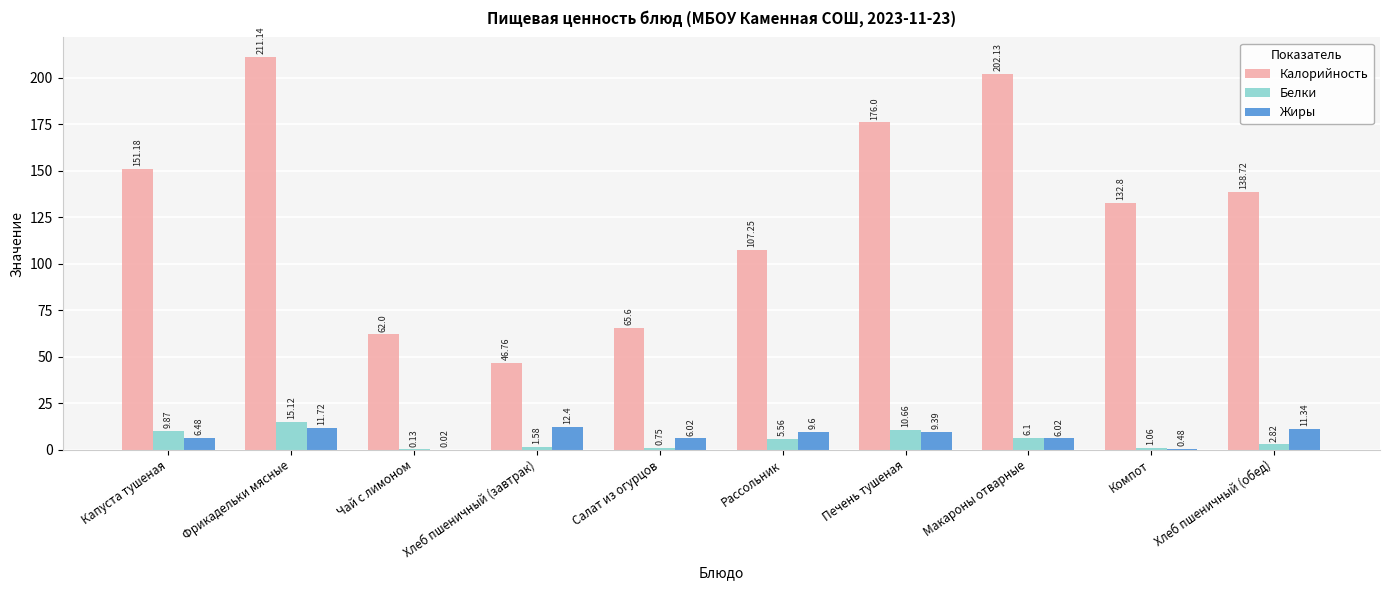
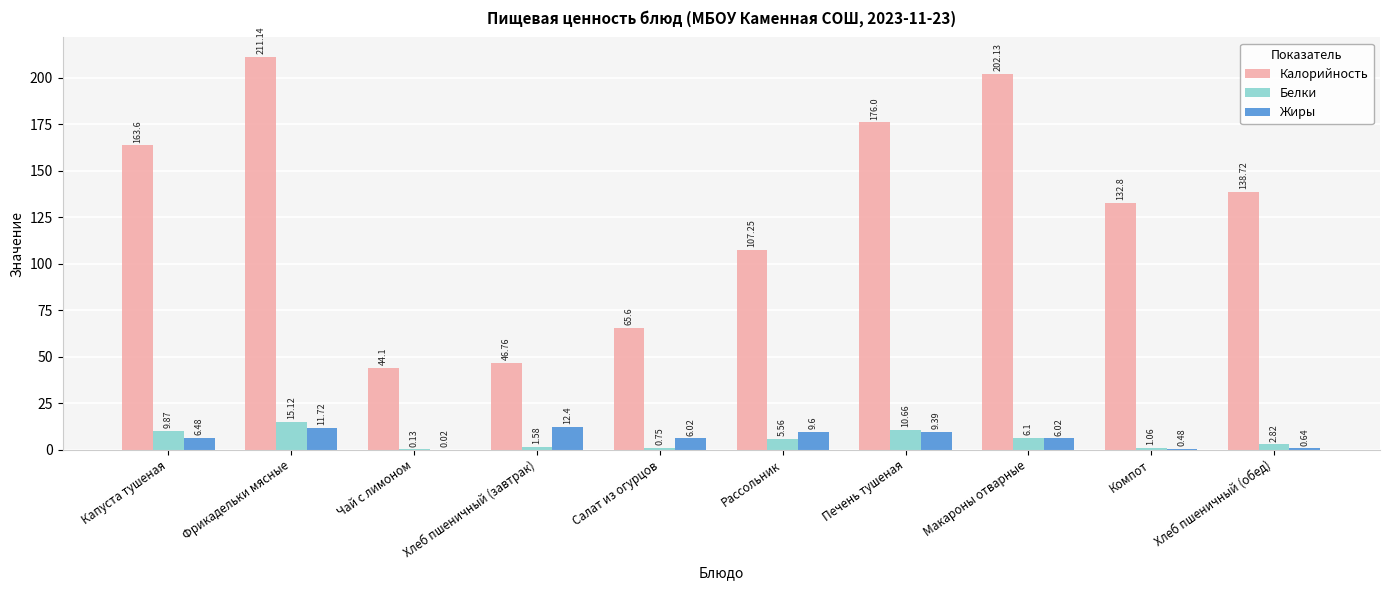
Калорийность, Капуста тушеная: 151.18 -> 163.6
Калорийность, Чай с лимоном: 62.0 -> 44.1
Жиры, Хлеб пшеничный (обед): 11.34 -> 0.64
